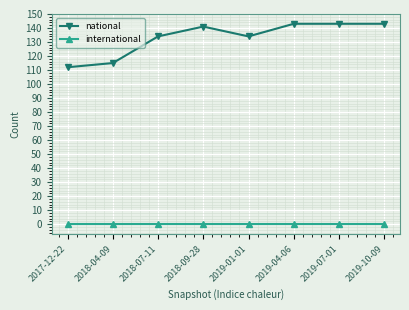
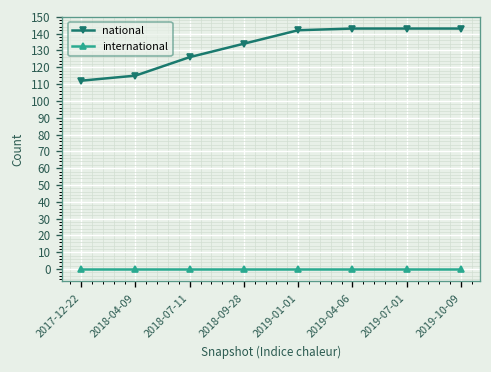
national, 2018-07-11: 134 -> 126
national, 2018-09-28: 141 -> 134
national, 2019-01-01: 134 -> 142
